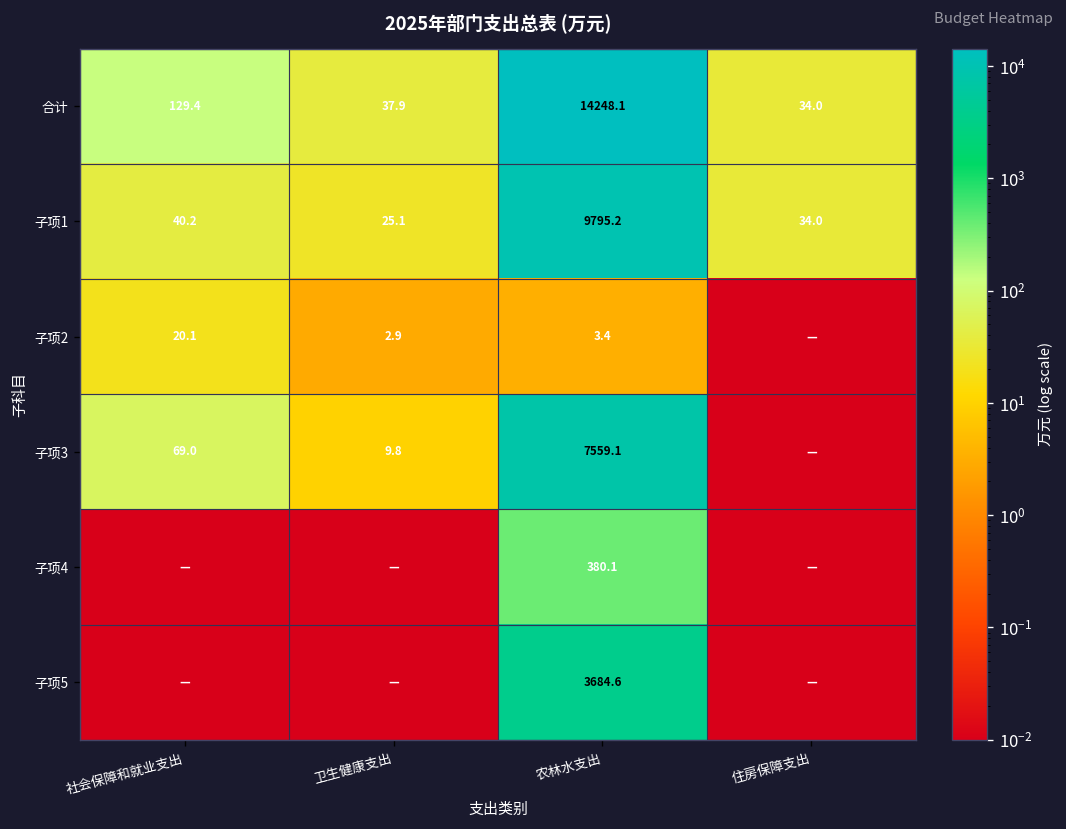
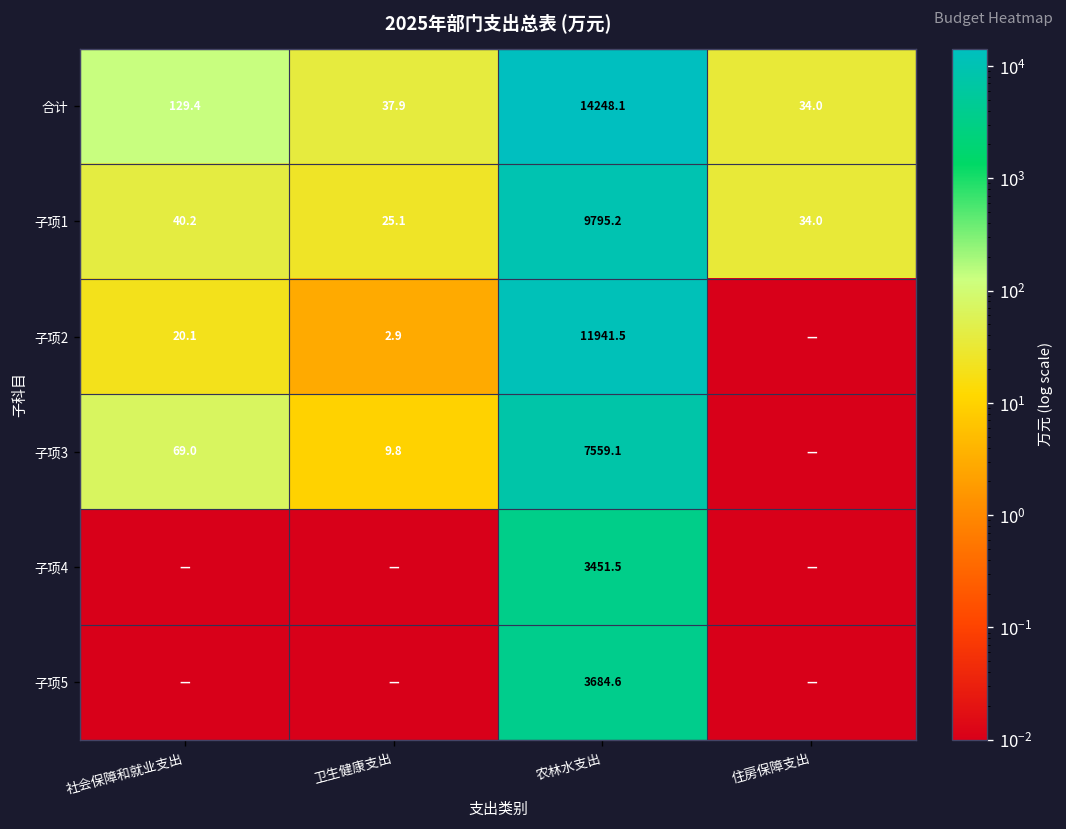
子项2, 农林水支出: 3.4 -> 11941.5
子项4, 农林水支出: 380.1 -> 3451.5
